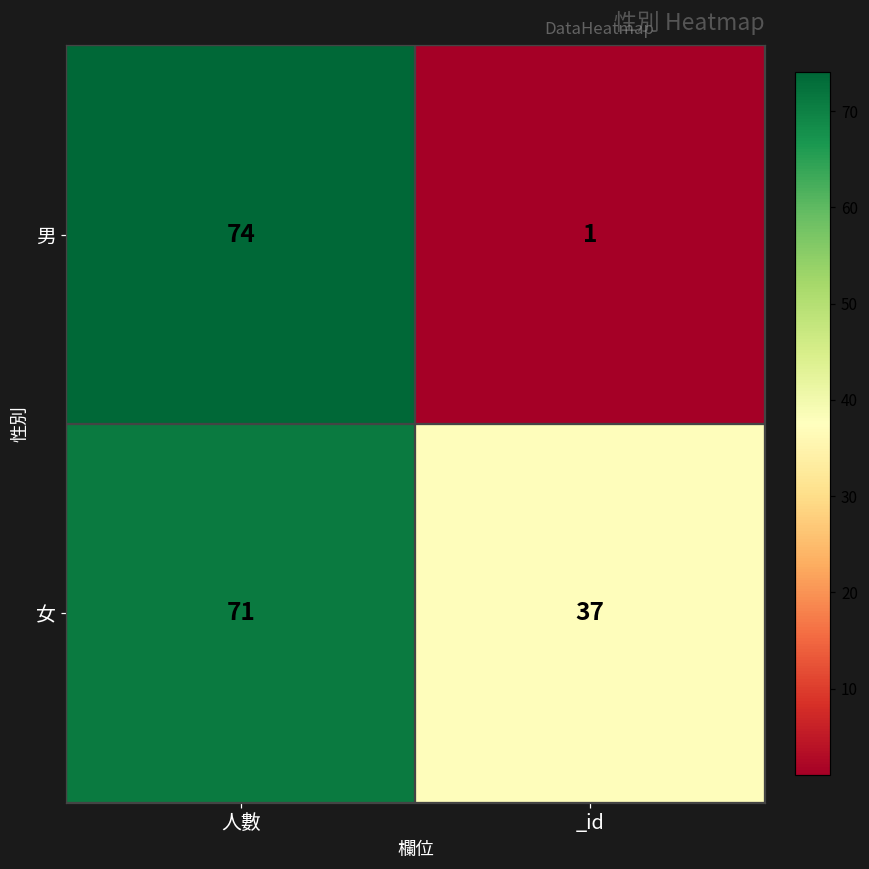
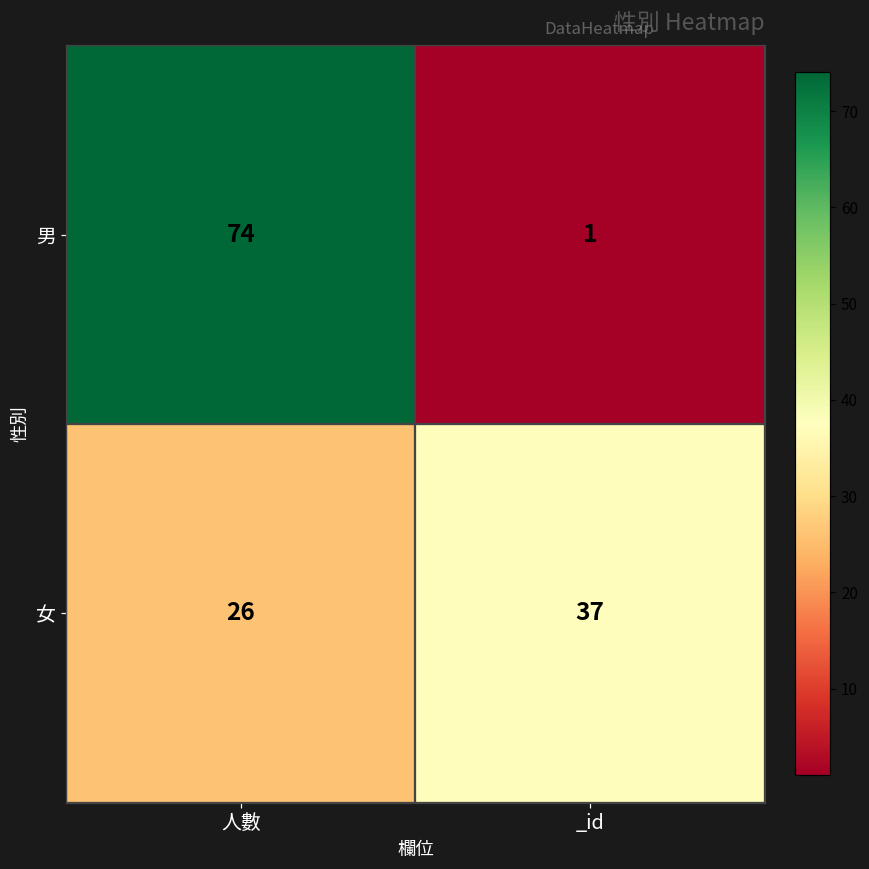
女, 人數: 71 -> 26
